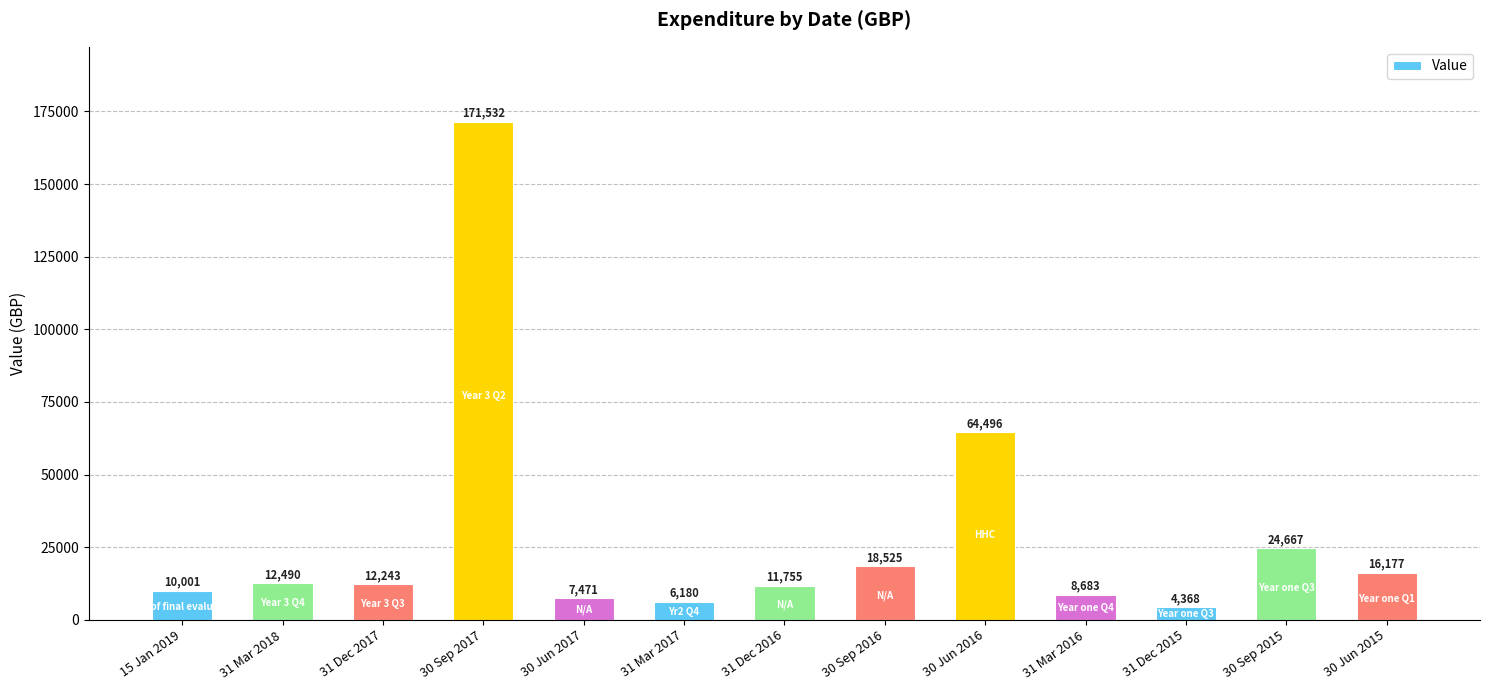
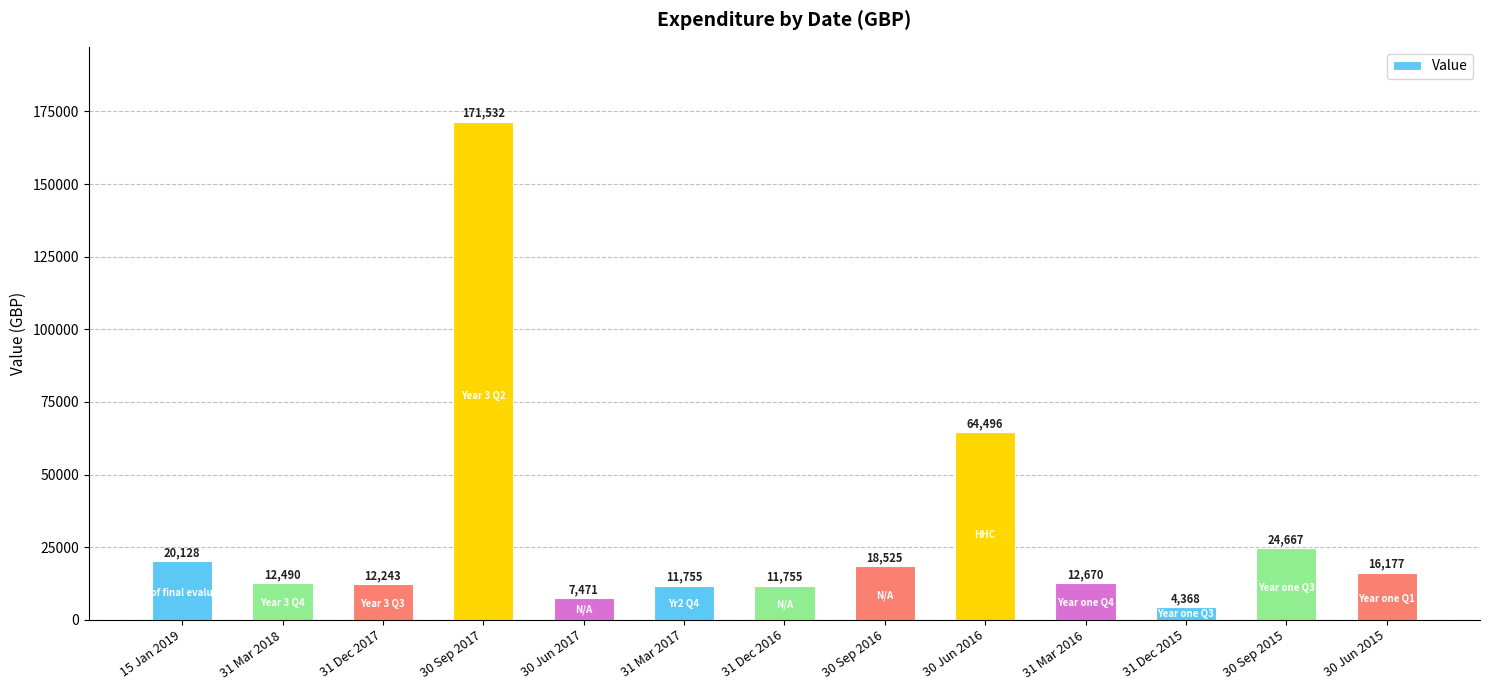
15 Jan 2019: 10,001 -> 20,128
31 Mar 2017: 6,180 -> 11,755
31 Mar 2016: 8,683 -> 12,670
